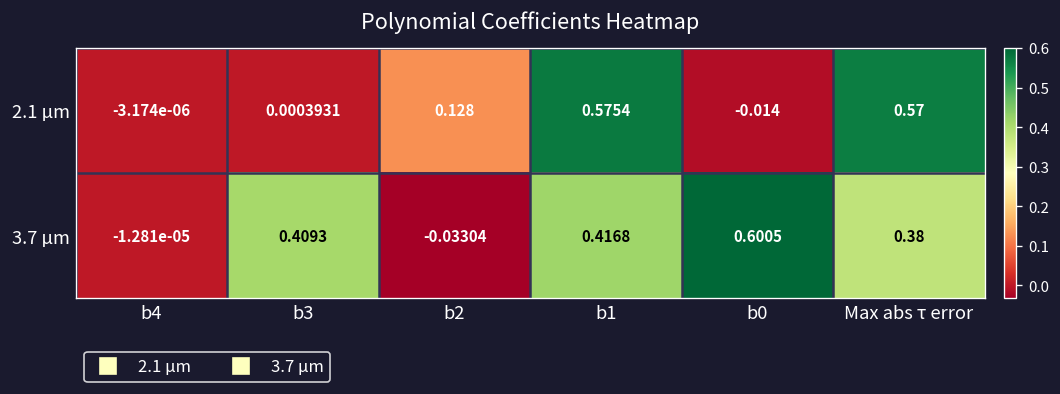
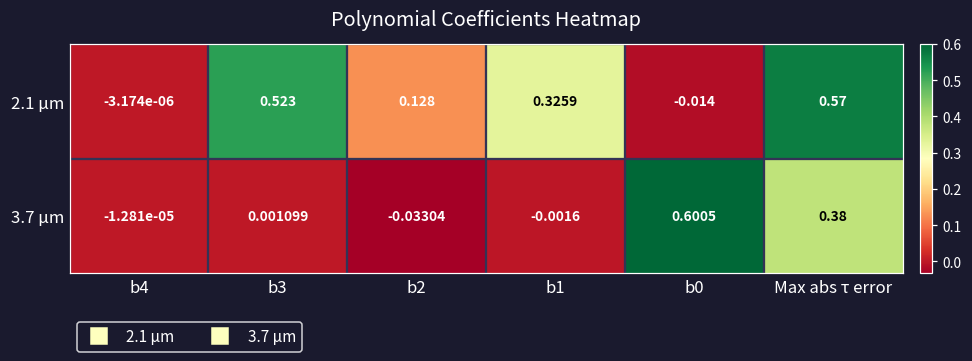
2.1 µm, b3: 0.0003931 -> 0.523
2.1 µm, b1: 0.5754 -> 0.3259
3.7 µm, b3: 0.4093 -> 0.001099
3.7 µm, b1: 0.4168 -> -0.0016
